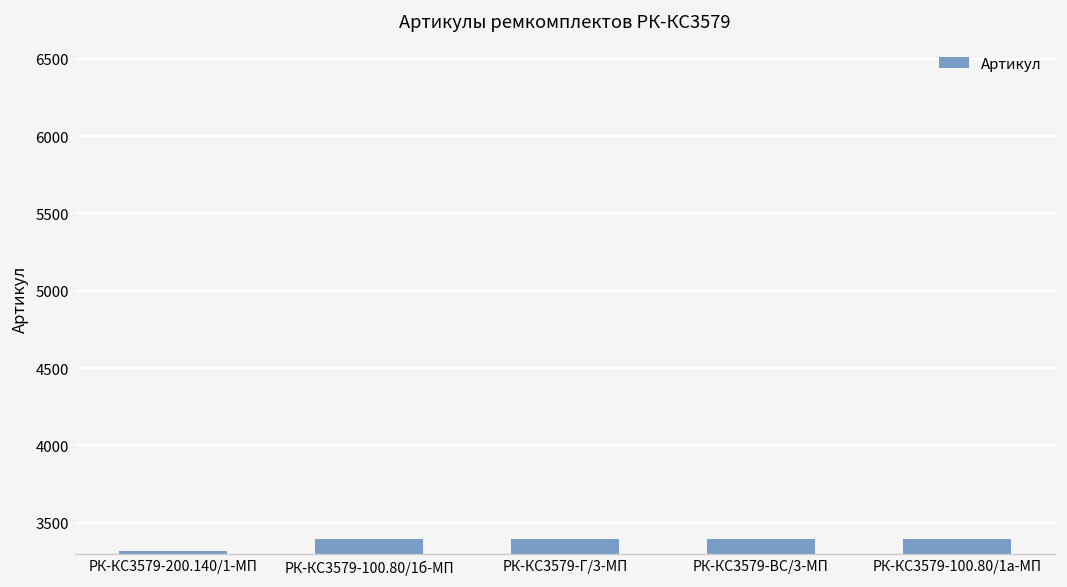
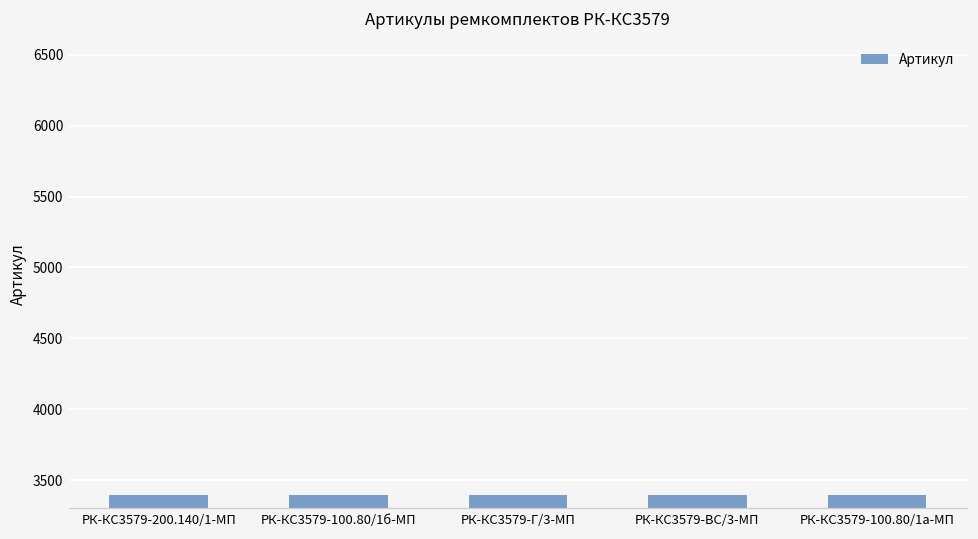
РК-КС3579-200.140/1-МП: 3310 -> 3390
